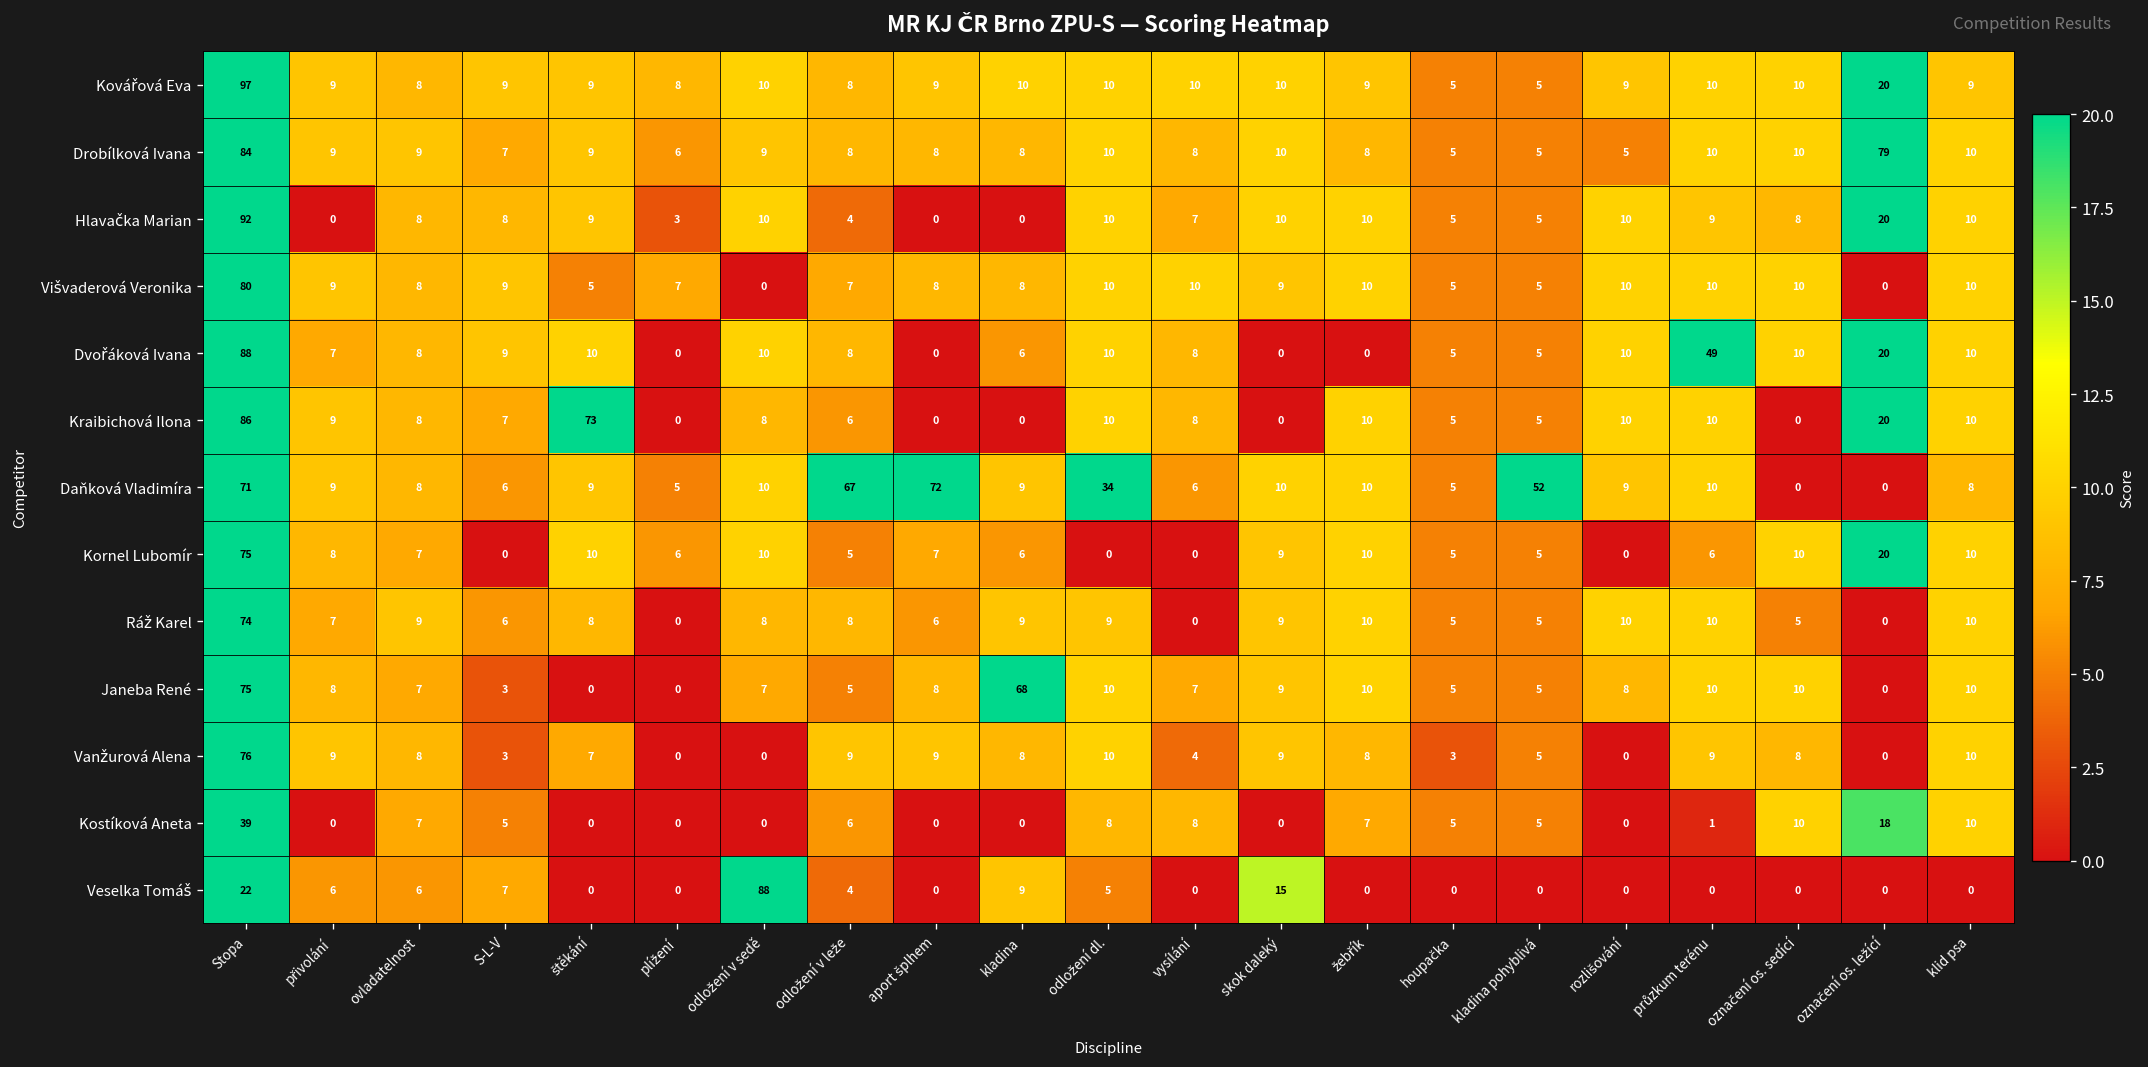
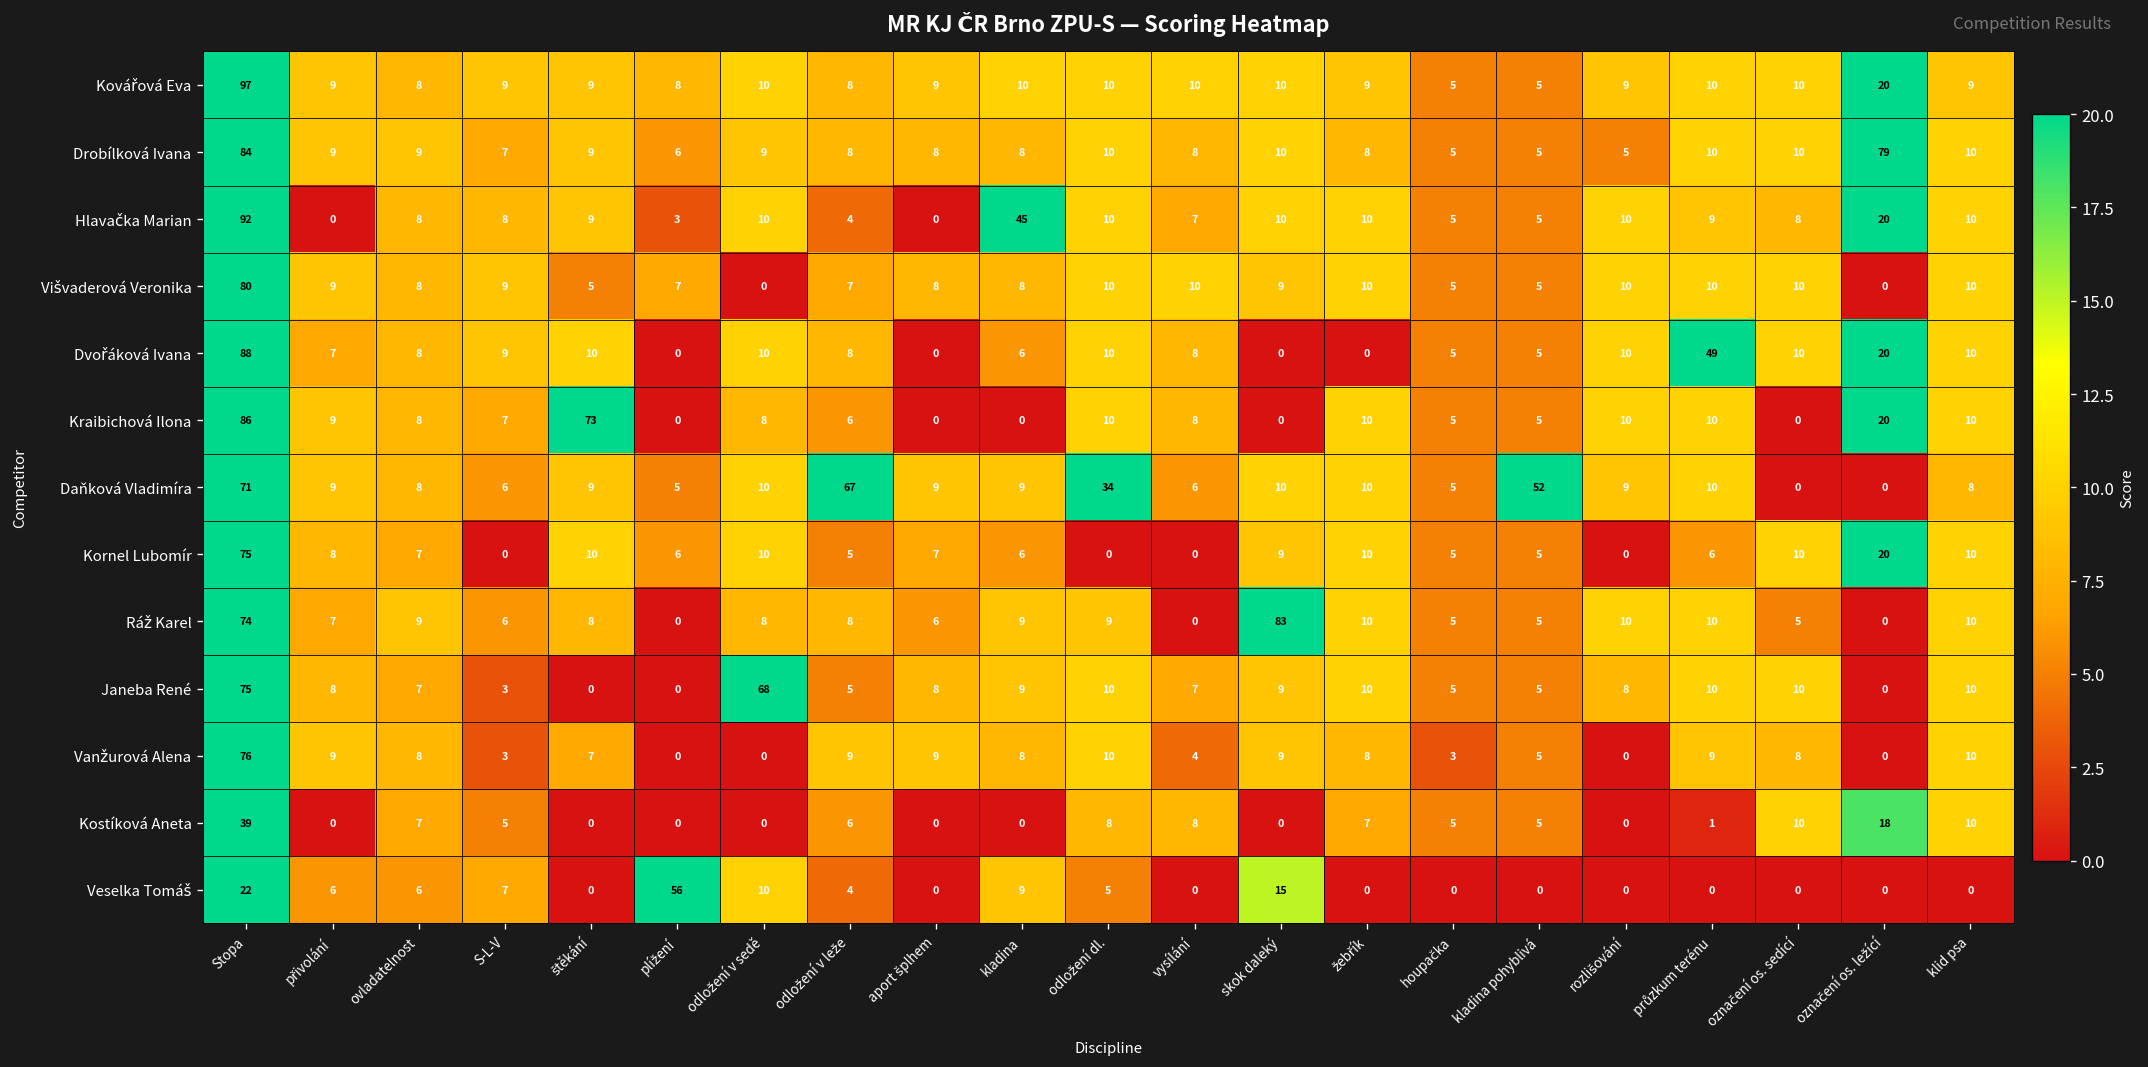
Hlavačka Marian, kladina: 0 -> 45
Daňková Vladimíra, aport šplhem: 72 -> 9
Ráž Karel, skok daleký: 9 -> 83
Janeba René, odložení v sedě: 7 -> 68
Janeba René, kladina: 68 -> 9
Veselka Tomáš, plížení: 0 -> 56
Veselka Tomáš, odložení v sedě: 88 -> 10
